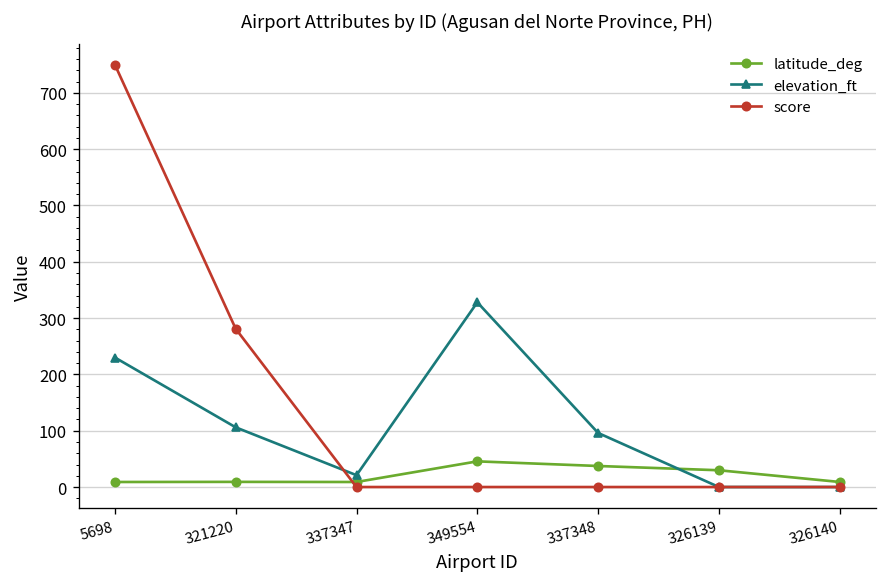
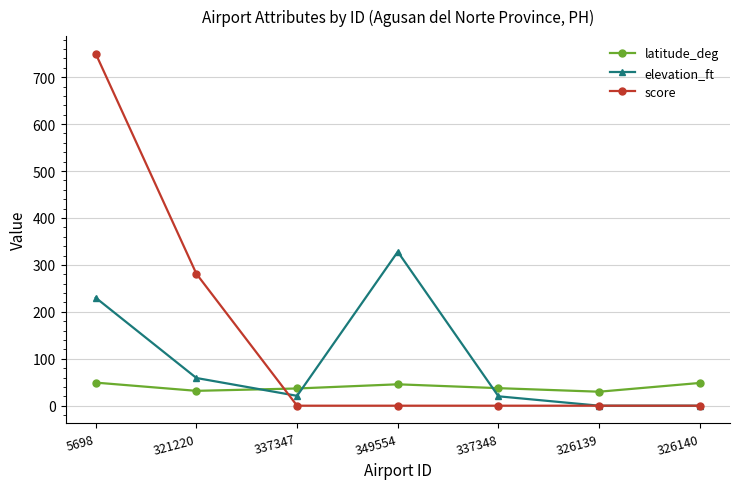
latitude_deg, 5698: 10 -> 50
latitude_deg, 321220: 10 -> 30
elevation_ft, 321220: 110 -> 60
latitude_deg, 337347: 10 -> 40
elevation_ft, 337348: 100 -> 20
latitude_deg, 326140: 10 -> 50
